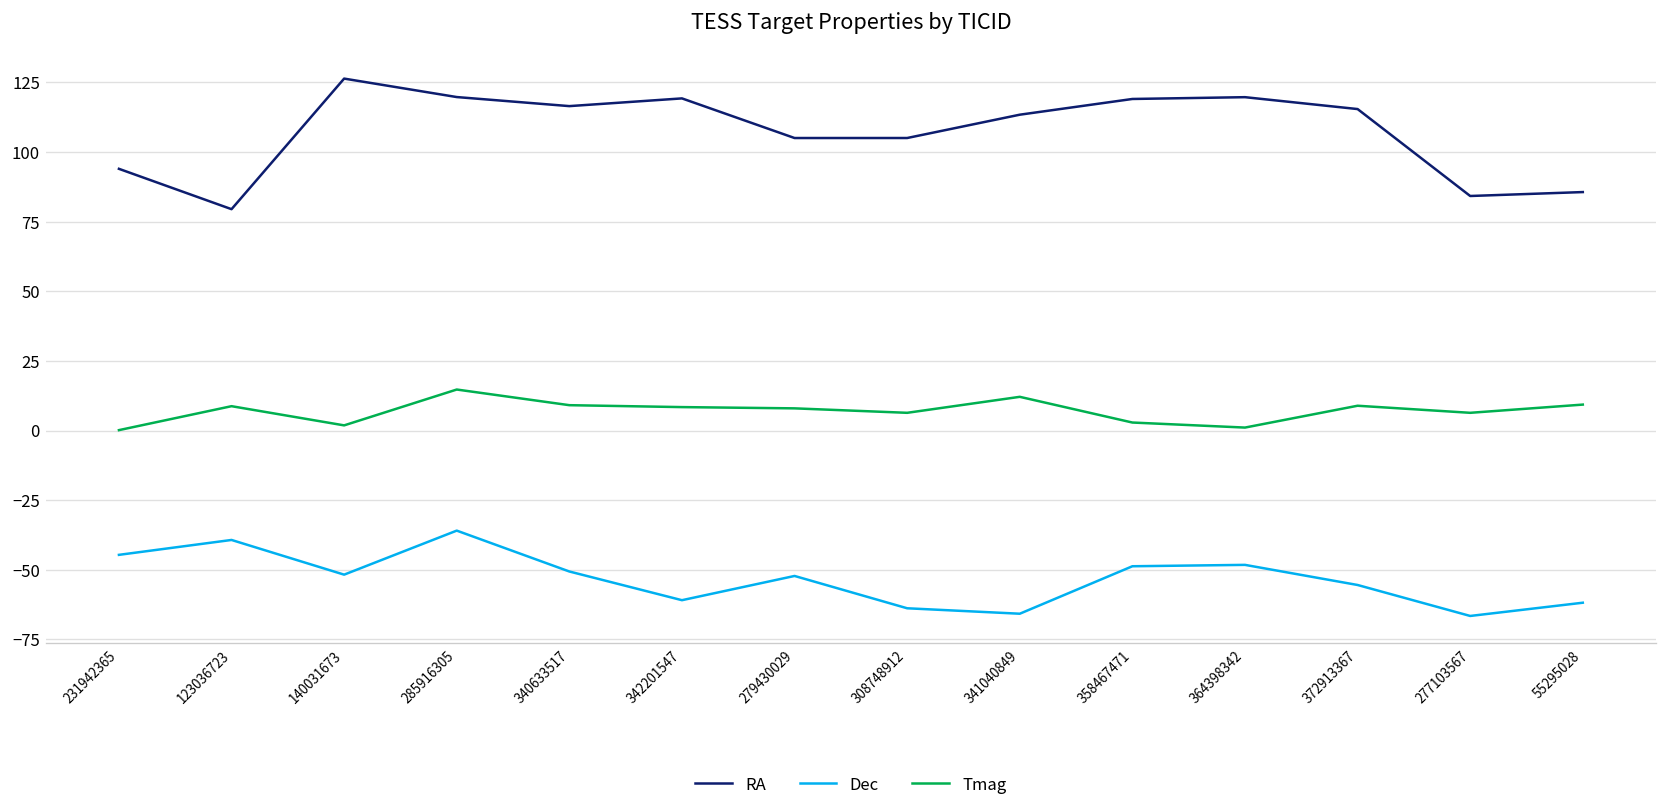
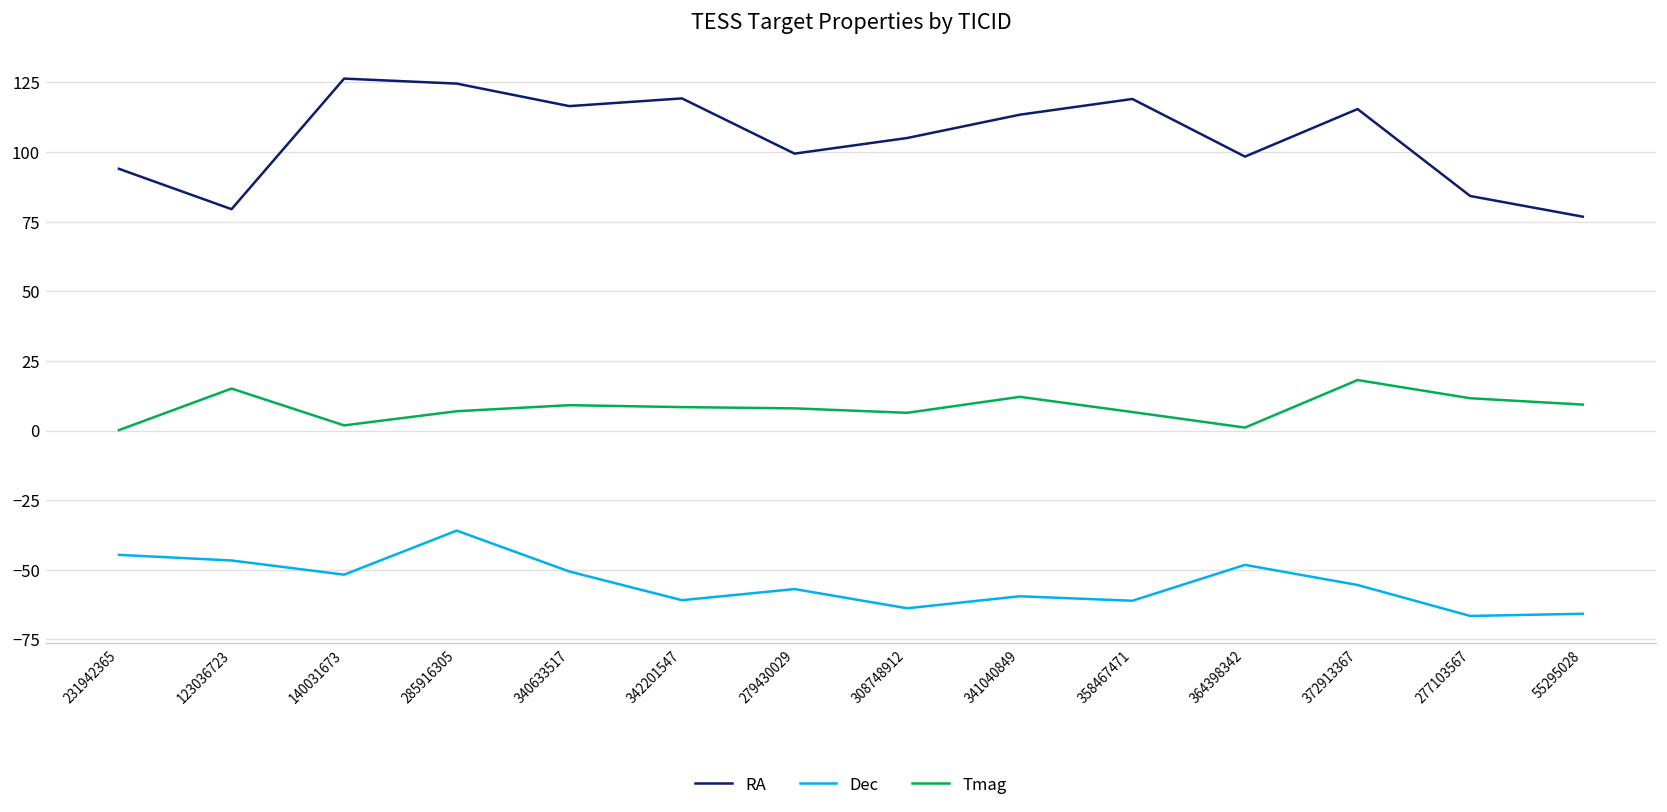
Dec, 123036723: -39 -> -47
Tmag, 123036723: 9 -> 15
RA, 285916305: 120 -> 125
Tmag, 285916305: 15 -> 7
RA, 279430029: 105 -> 99
Dec, 279430029: -52 -> -57
Dec, 341040849: -66 -> -59
Dec, 358467471: -49 -> -61
Tmag, 358467471: 3 -> 7
RA, 364398342: 120 -> 98
Tmag, 372913367: 9 -> 18
Tmag, 277103567: 6 -> 12
RA, 55295028: 86 -> 77
Dec, 55295028: -62 -> -66
